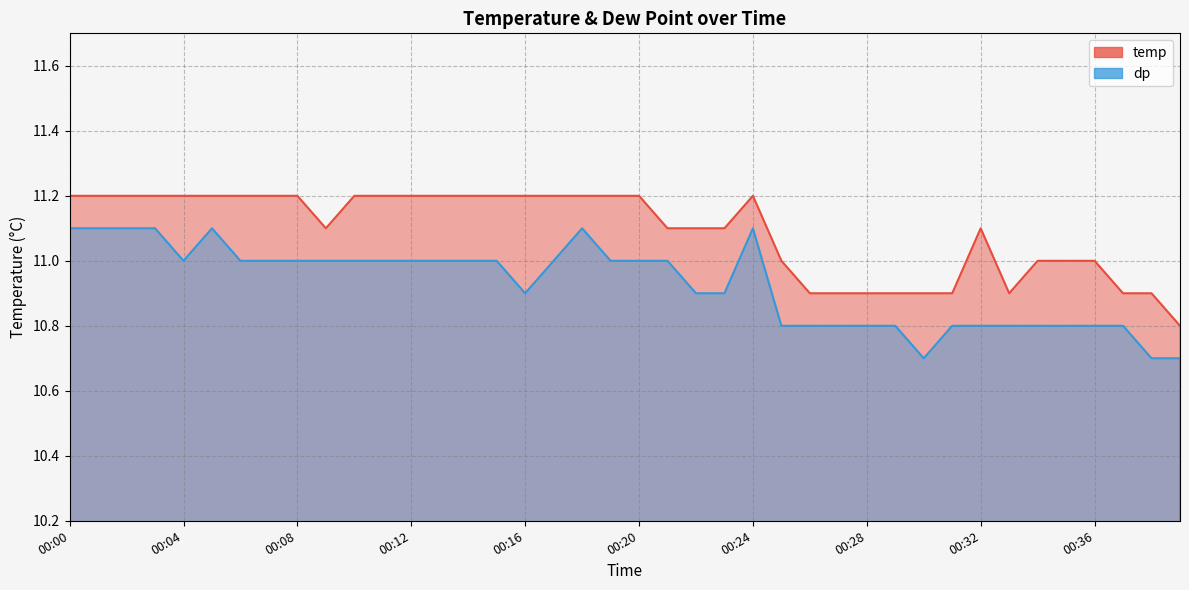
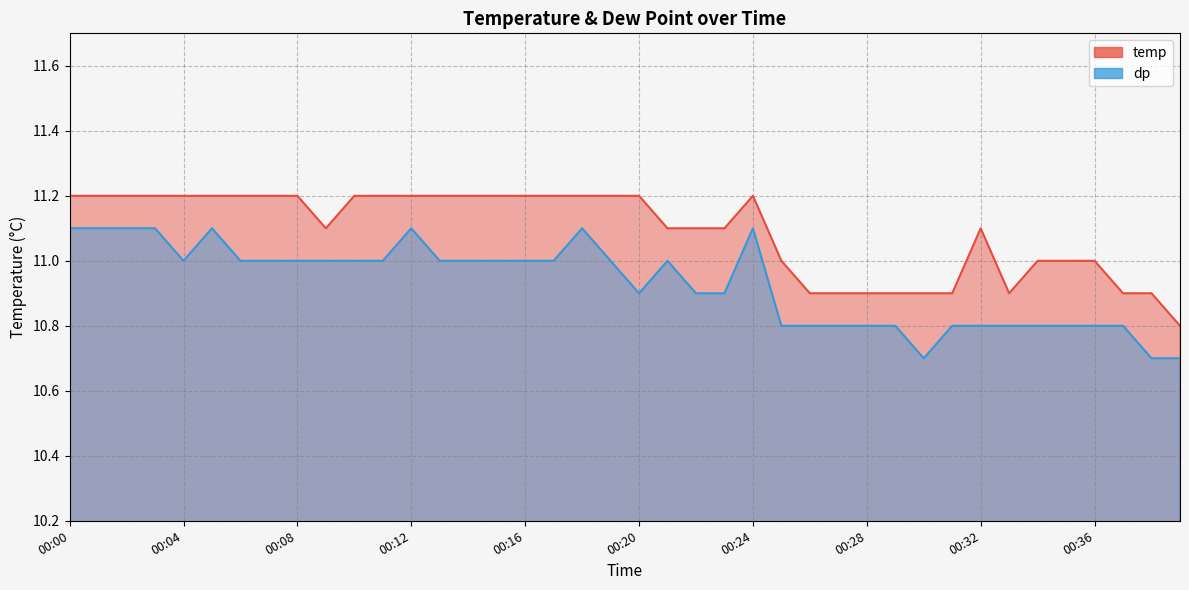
dp, 00:12: 11.0 -> 11.1
dp, 00:16: 10.9 -> 11.0
dp, 00:20: 11.0 -> 10.9
